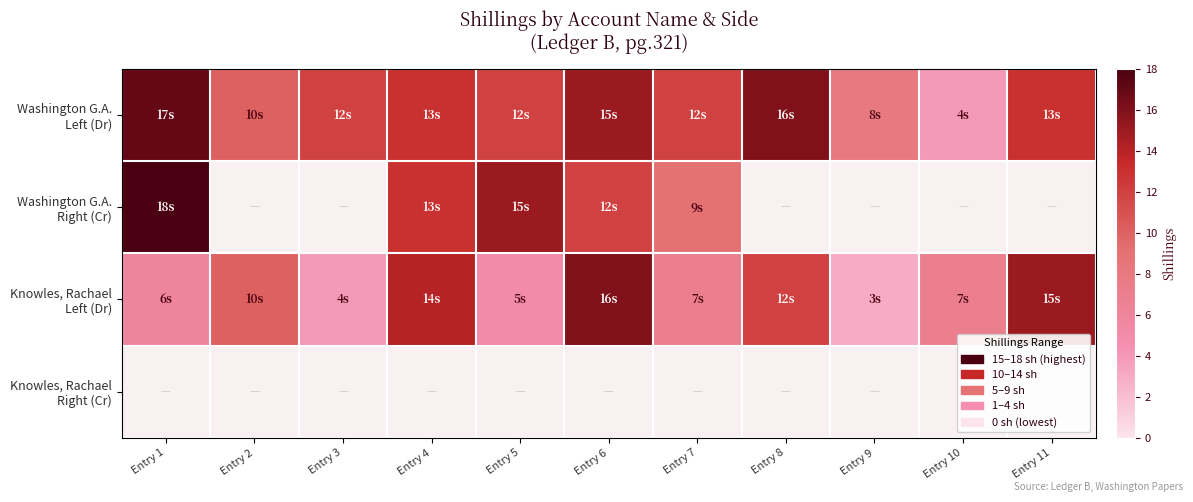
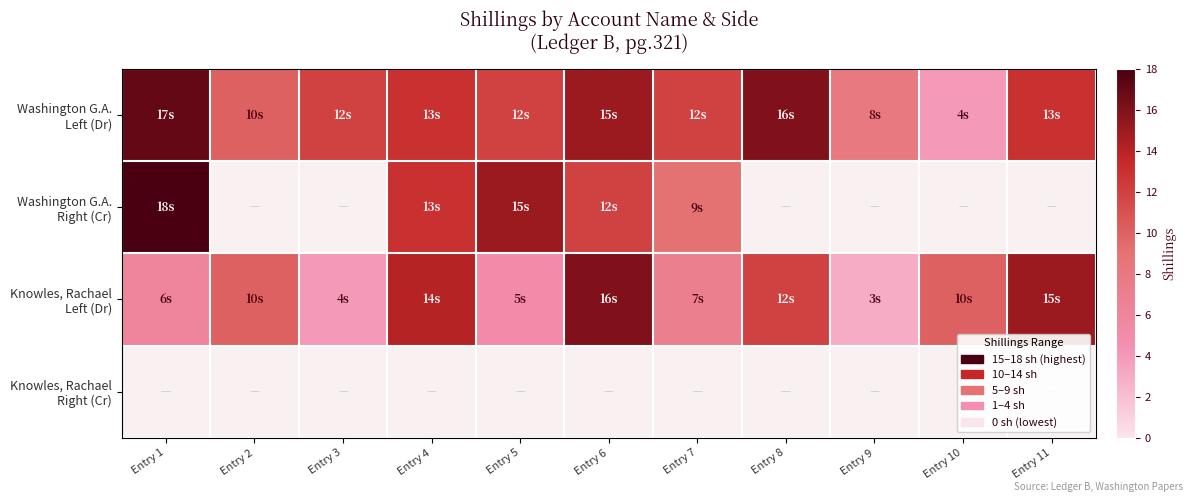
Knowles, Rachael Left (Dr), Entry 10: 7s -> 10s
